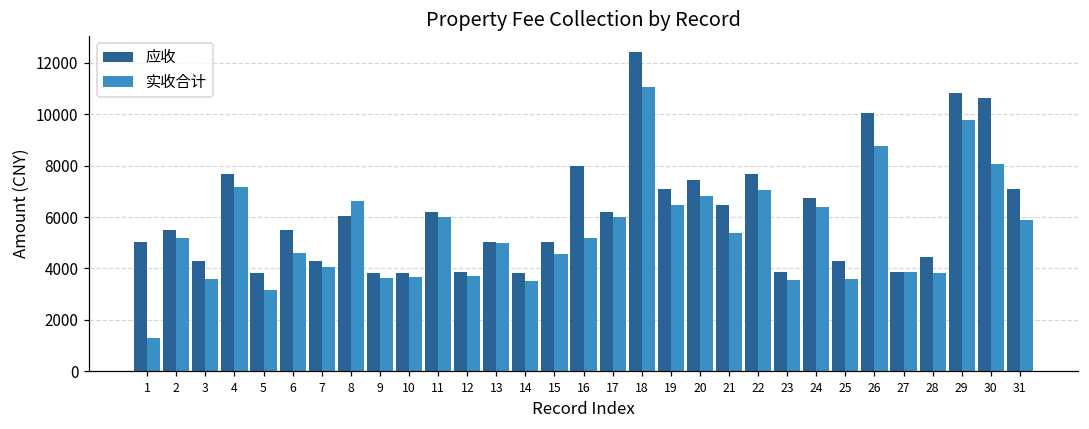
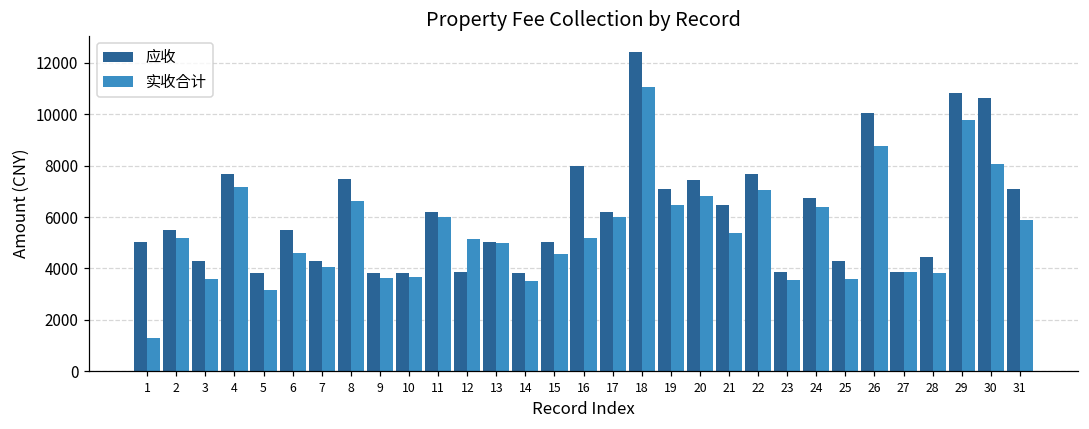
应收, 8: 6000 -> 7500
实收合计, 12: 3700 -> 5100
